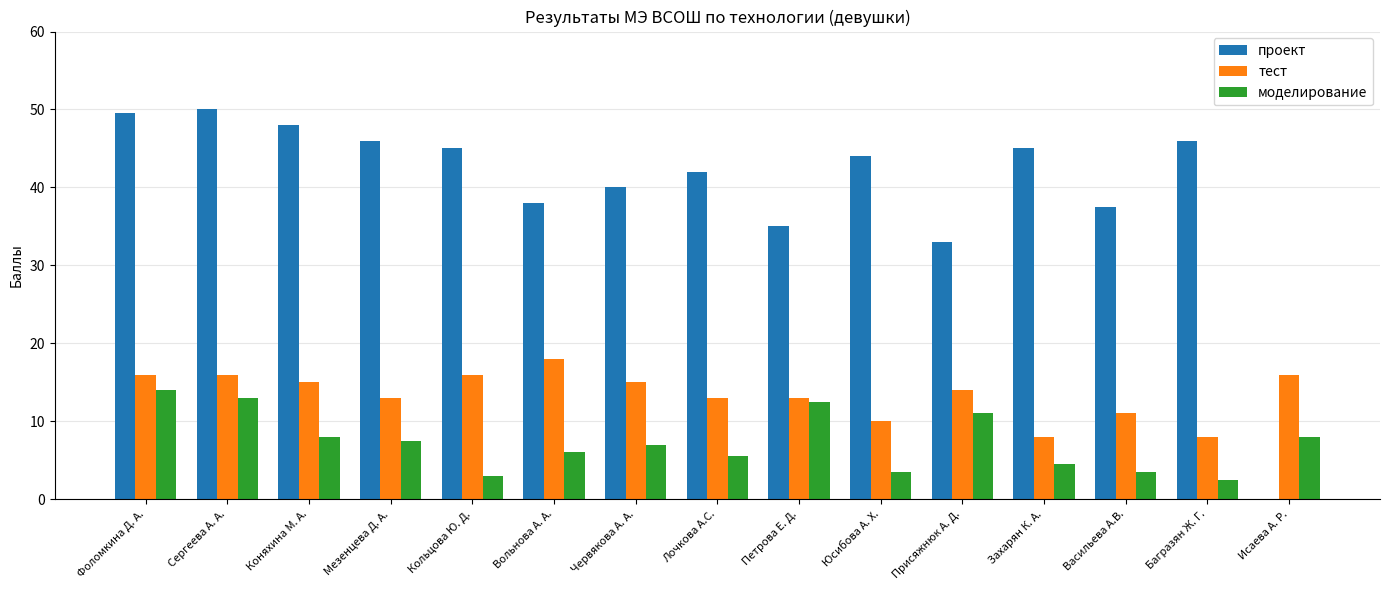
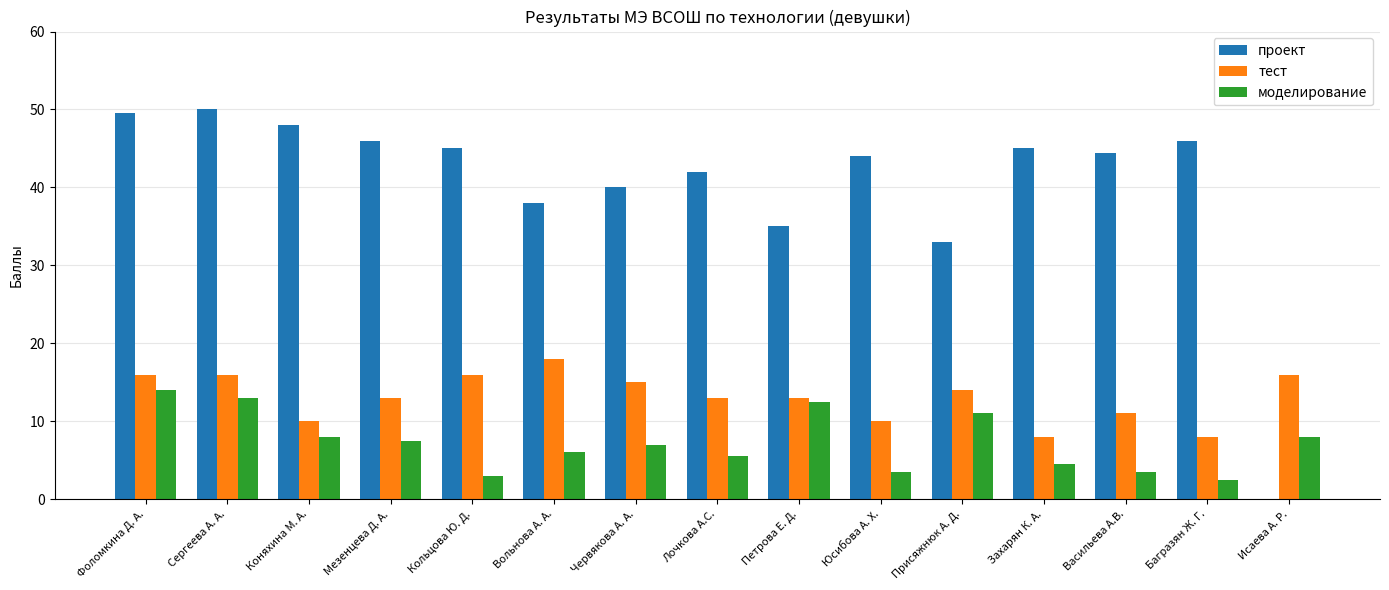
тест, Коняхина М. А.: 15 -> 10
проект, Васильева А.В.: 38 -> 44
